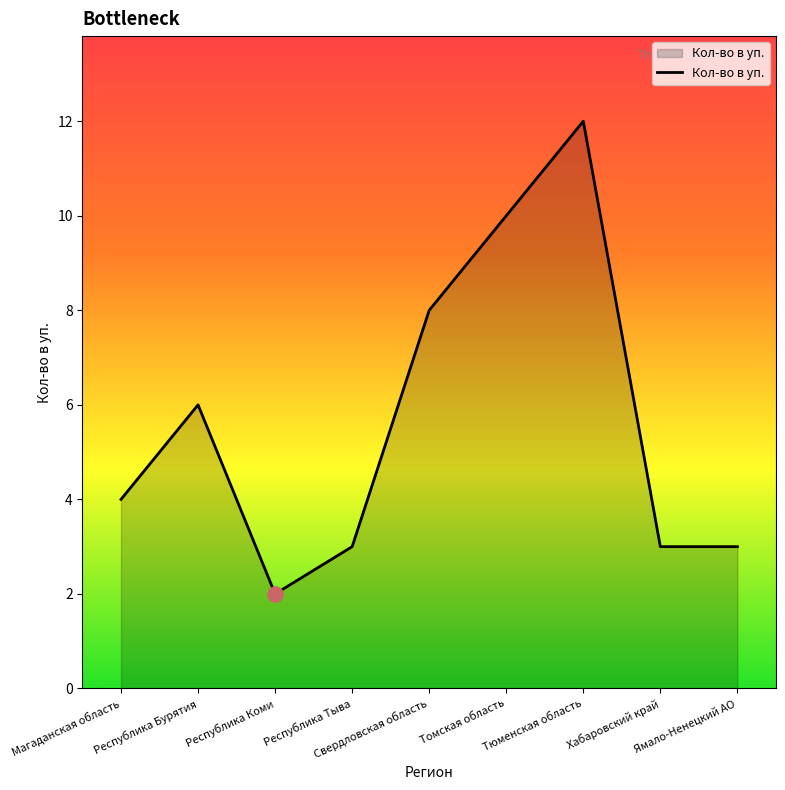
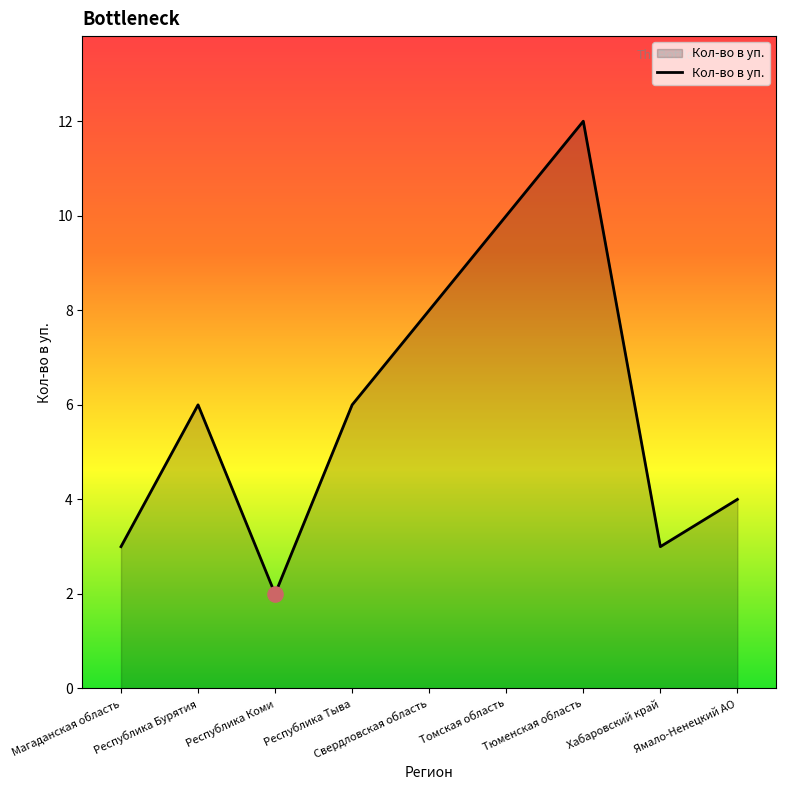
Кол-во в уп., Магаданская область: 4 -> 3
Кол-во в уп., Республика Тыва: 3 -> 6
Кол-во в уп., Ямало-Ненецкий АО: 3 -> 4
